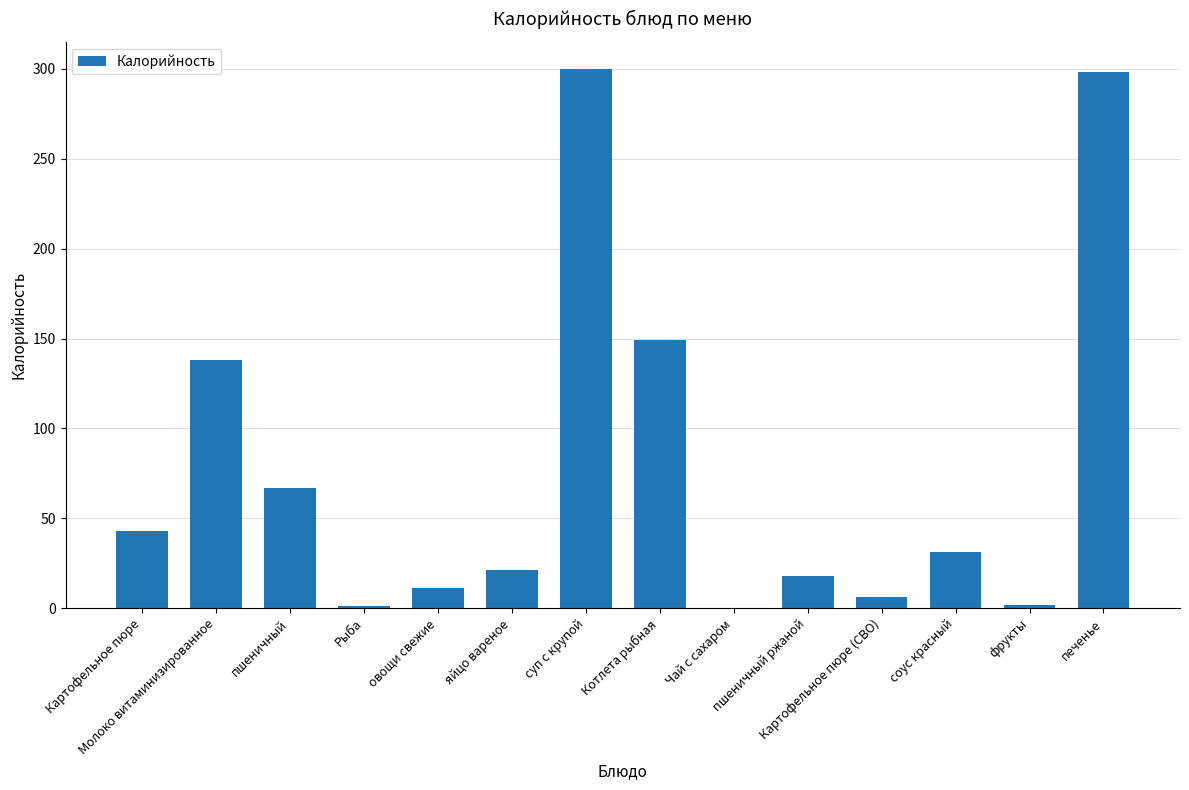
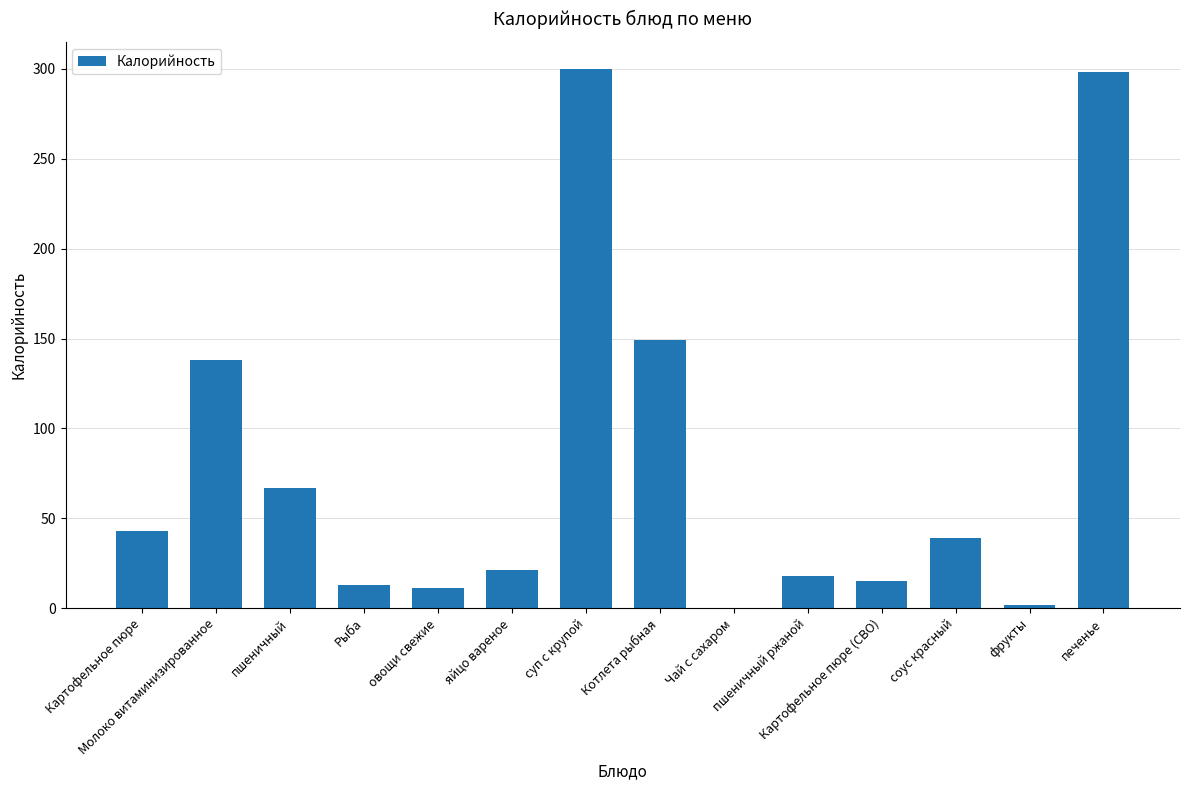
Рыба: 1 -> 13
Картофельное пюре (СВО): 6 -> 15
соус красный: 31 -> 39
